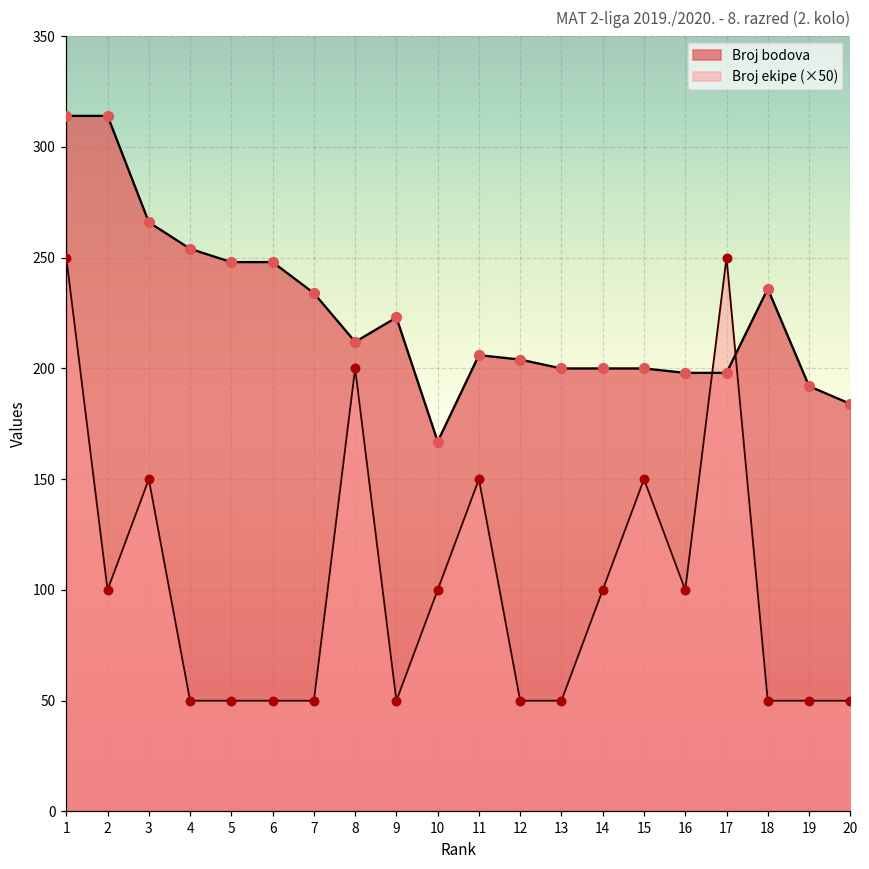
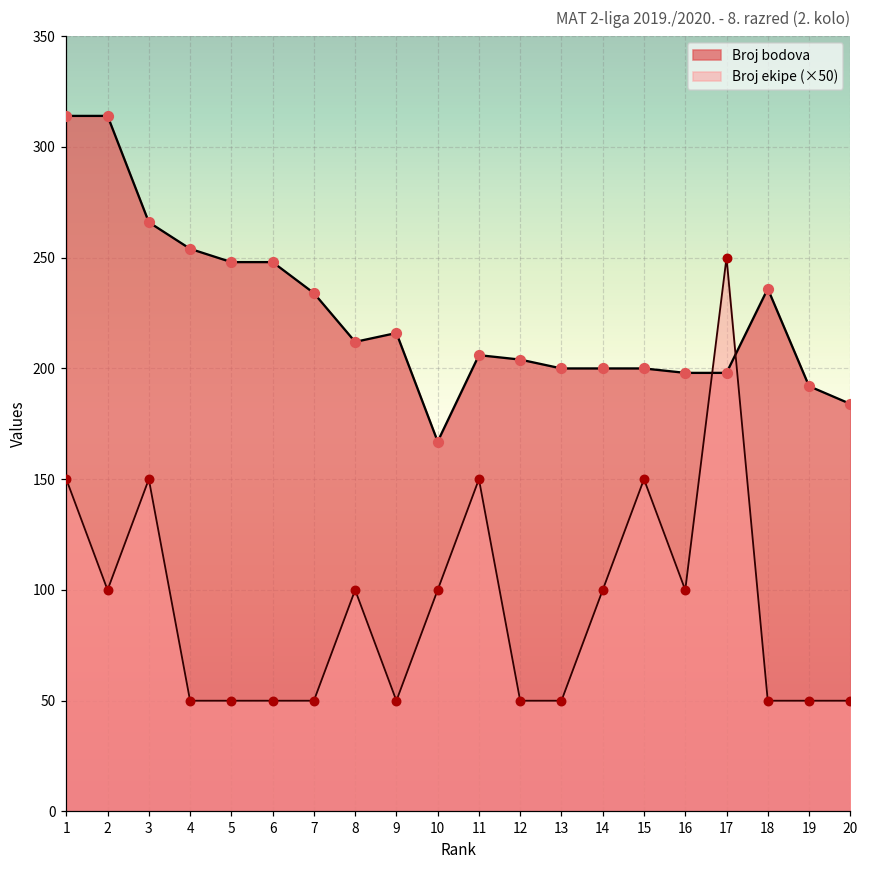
Broj ekipe (×50), 1: 250 -> 150
Broj ekipe (×50), 8: 200 -> 100
Broj bodova, 9: 223 -> 216
